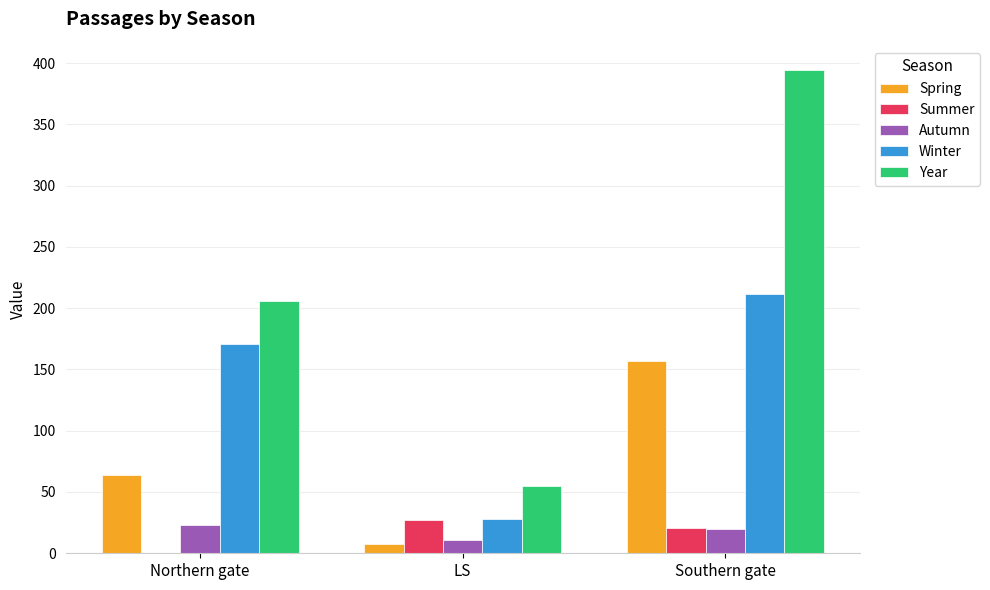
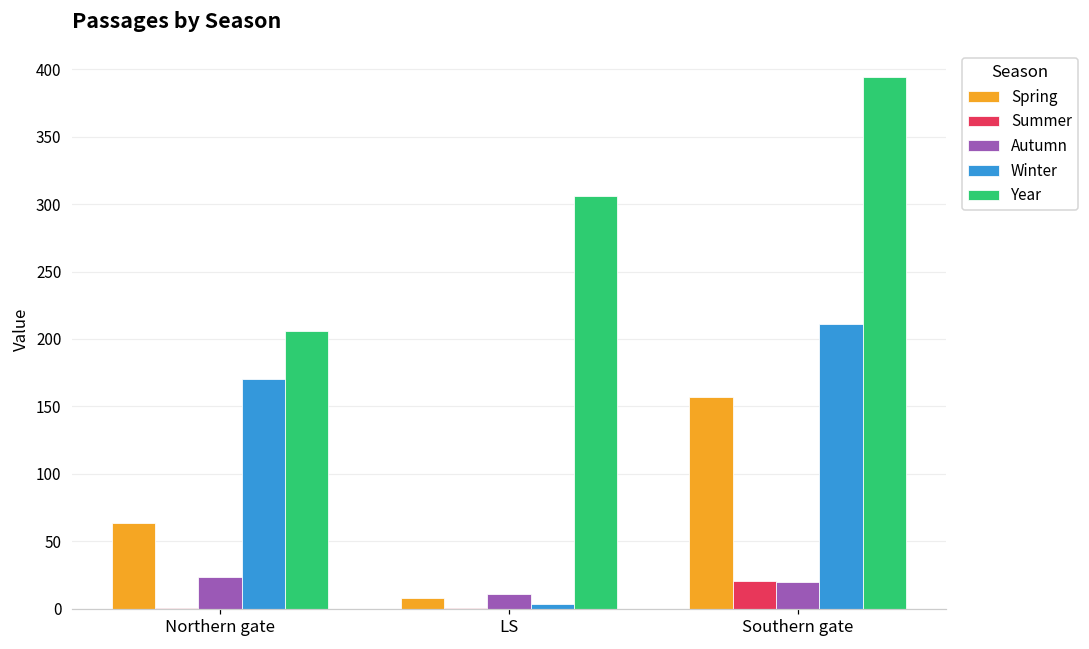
Summer, LS: 27 -> 1
Winter, LS: 28 -> 4
Year, LS: 55 -> 306
